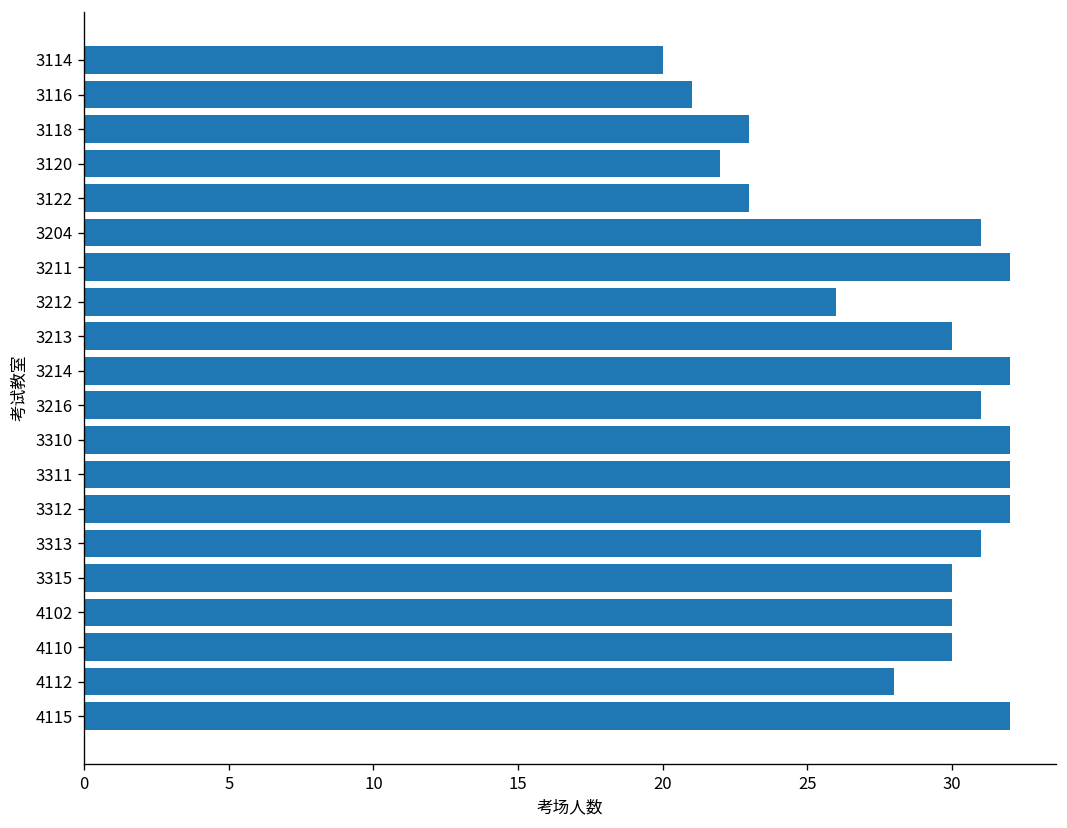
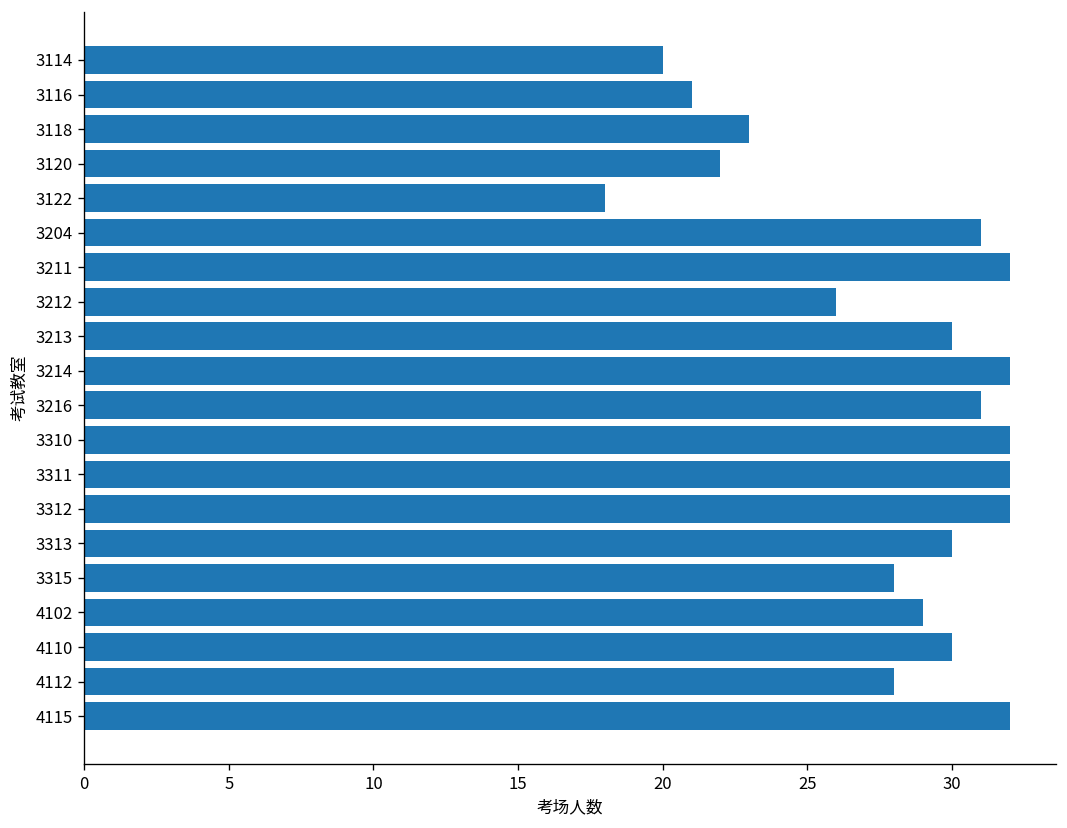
3122: 23 -> 18
3313: 31 -> 30
3315: 30 -> 28
4102: 30 -> 29
